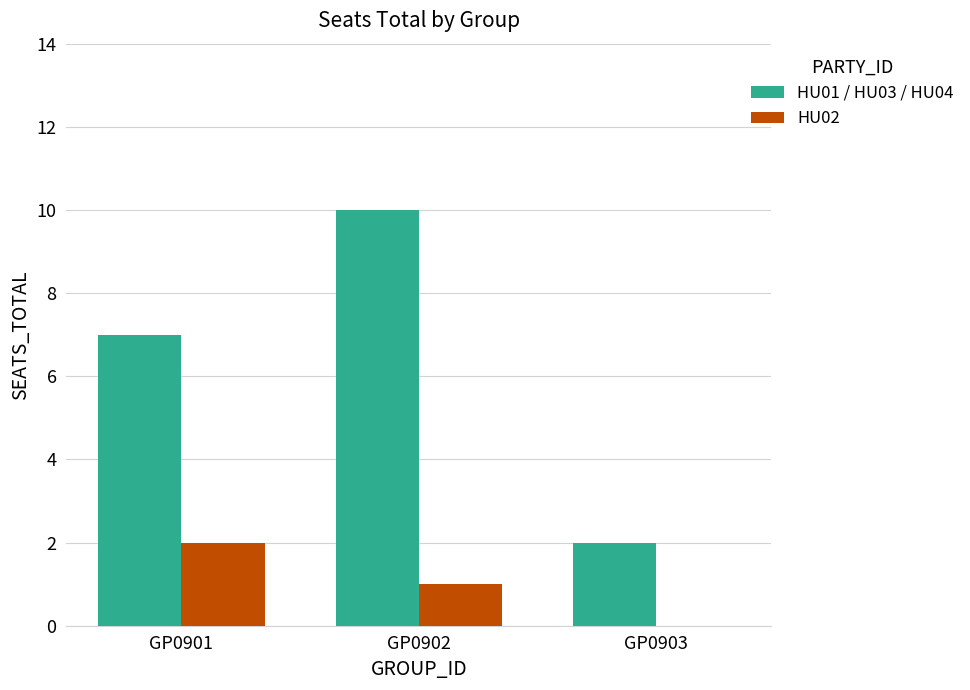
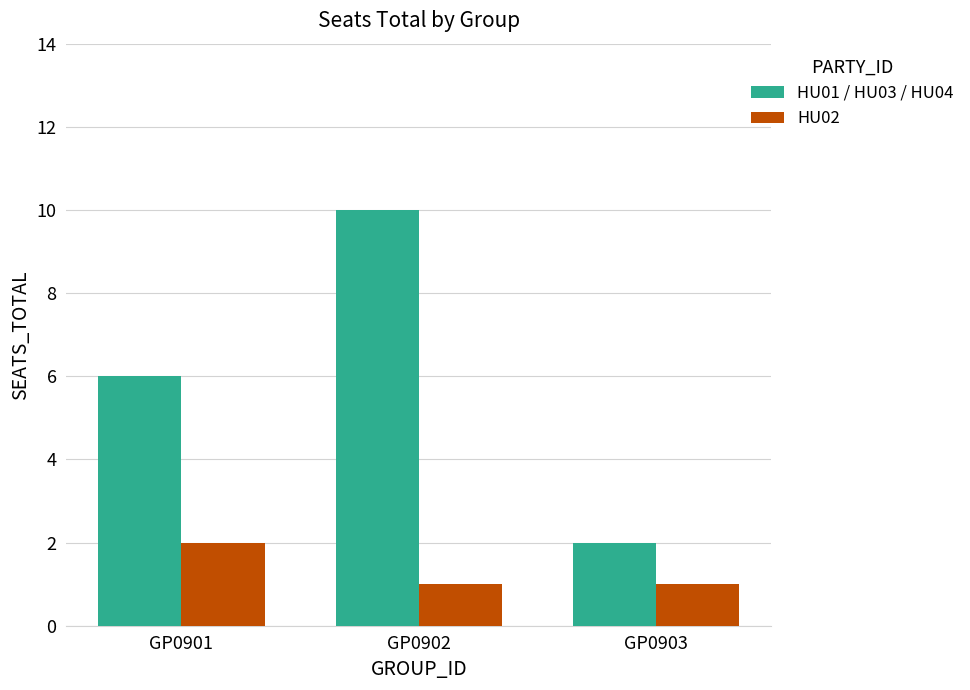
HU01 / HU03 / HU04, GP0901: 7 -> 6
HU02, GP0903: 0 -> 1
